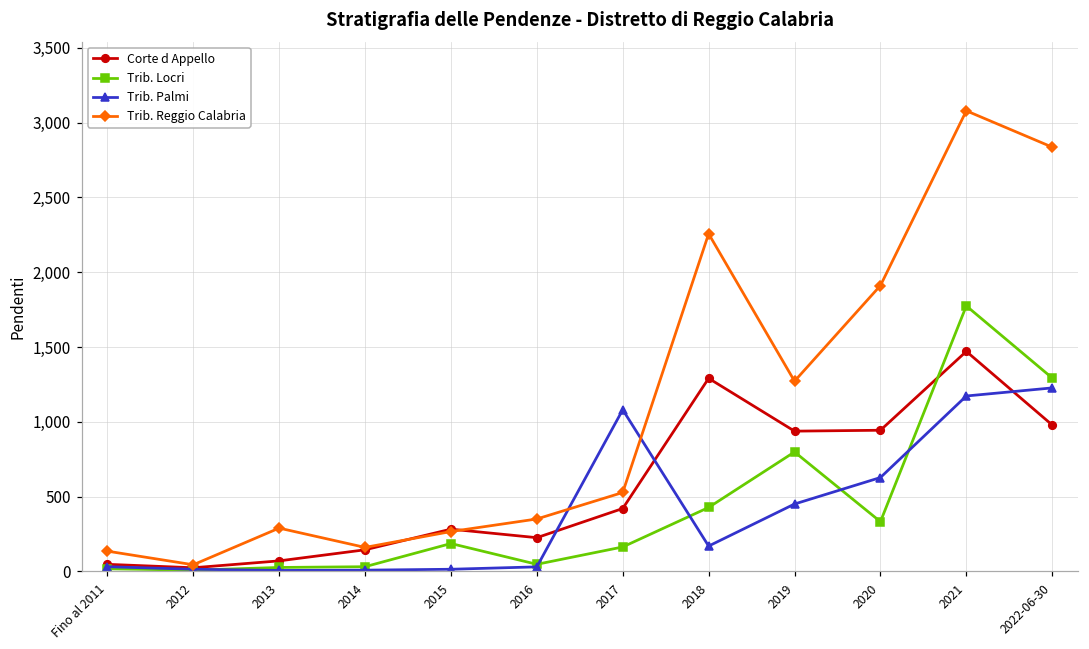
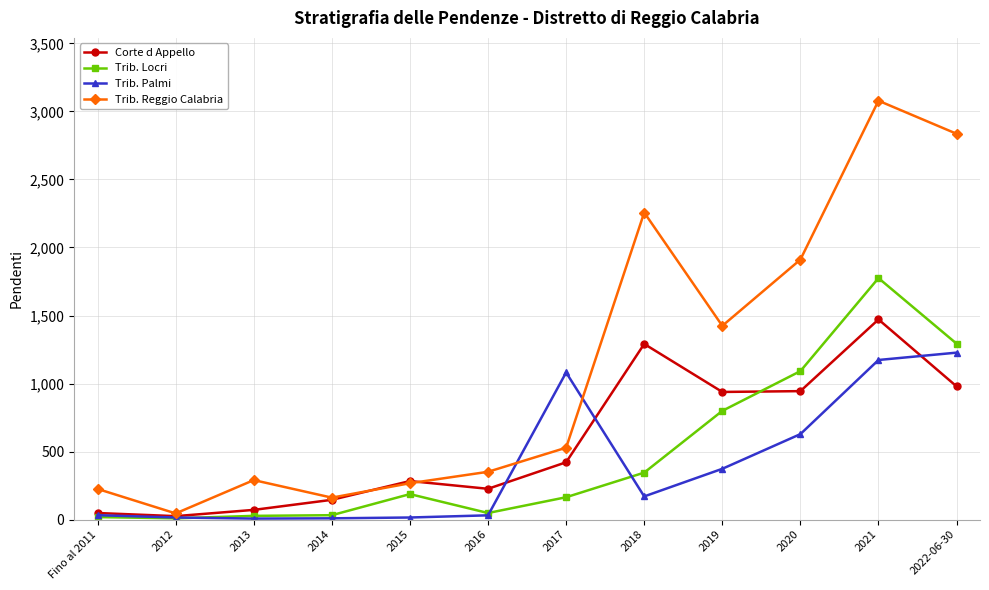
Trib. Reggio Calabria, Fino al 2011: 140 -> 230
Trib. Locri, 2018: 430 -> 350
Trib. Palmi, 2019: 450 -> 370
Trib. Reggio Calabria, 2019: 1,270 -> 1,420
Trib. Locri, 2020: 330 -> 1,090
